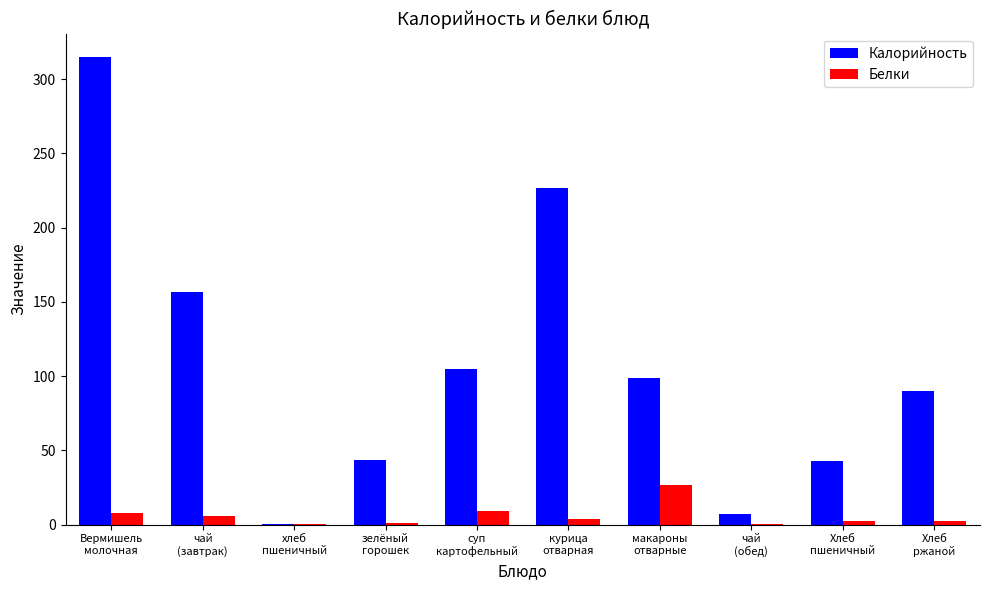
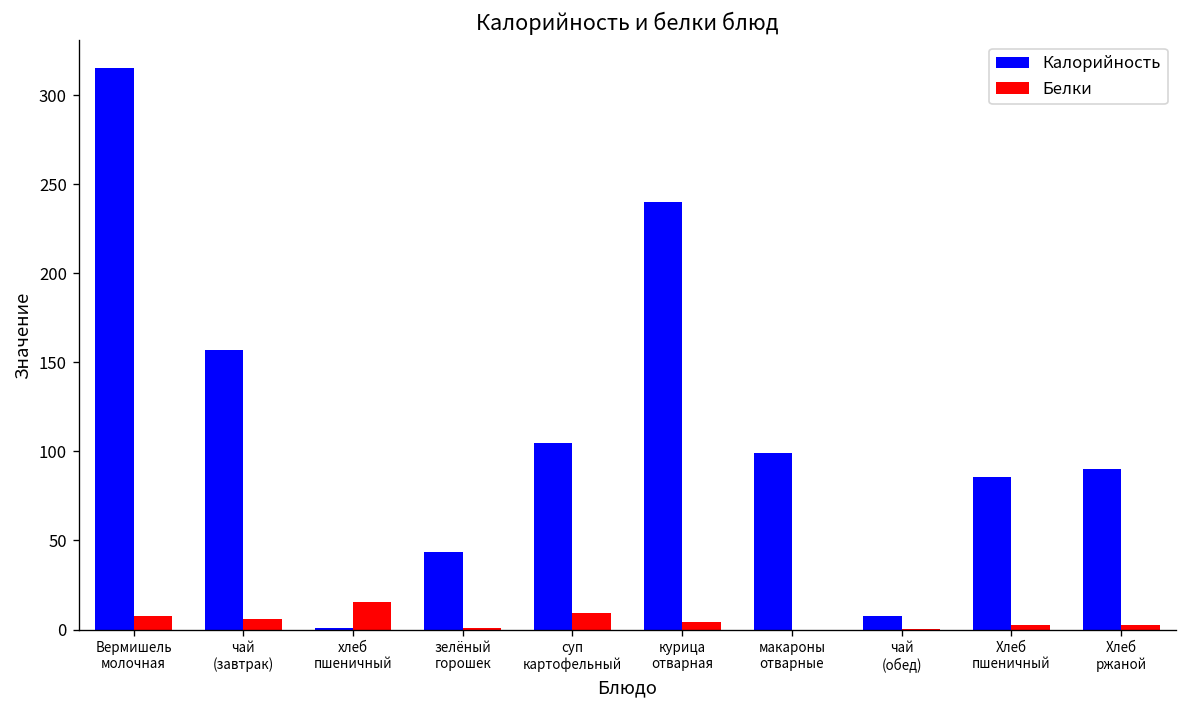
Белки, хлеб пшеничный: 1 -> 16
Калорийность, курица отварная: 227 -> 240
Белки, макароны отварные: 27 -> 0
Калорийность, Хлеб пшеничный: 43 -> 86
